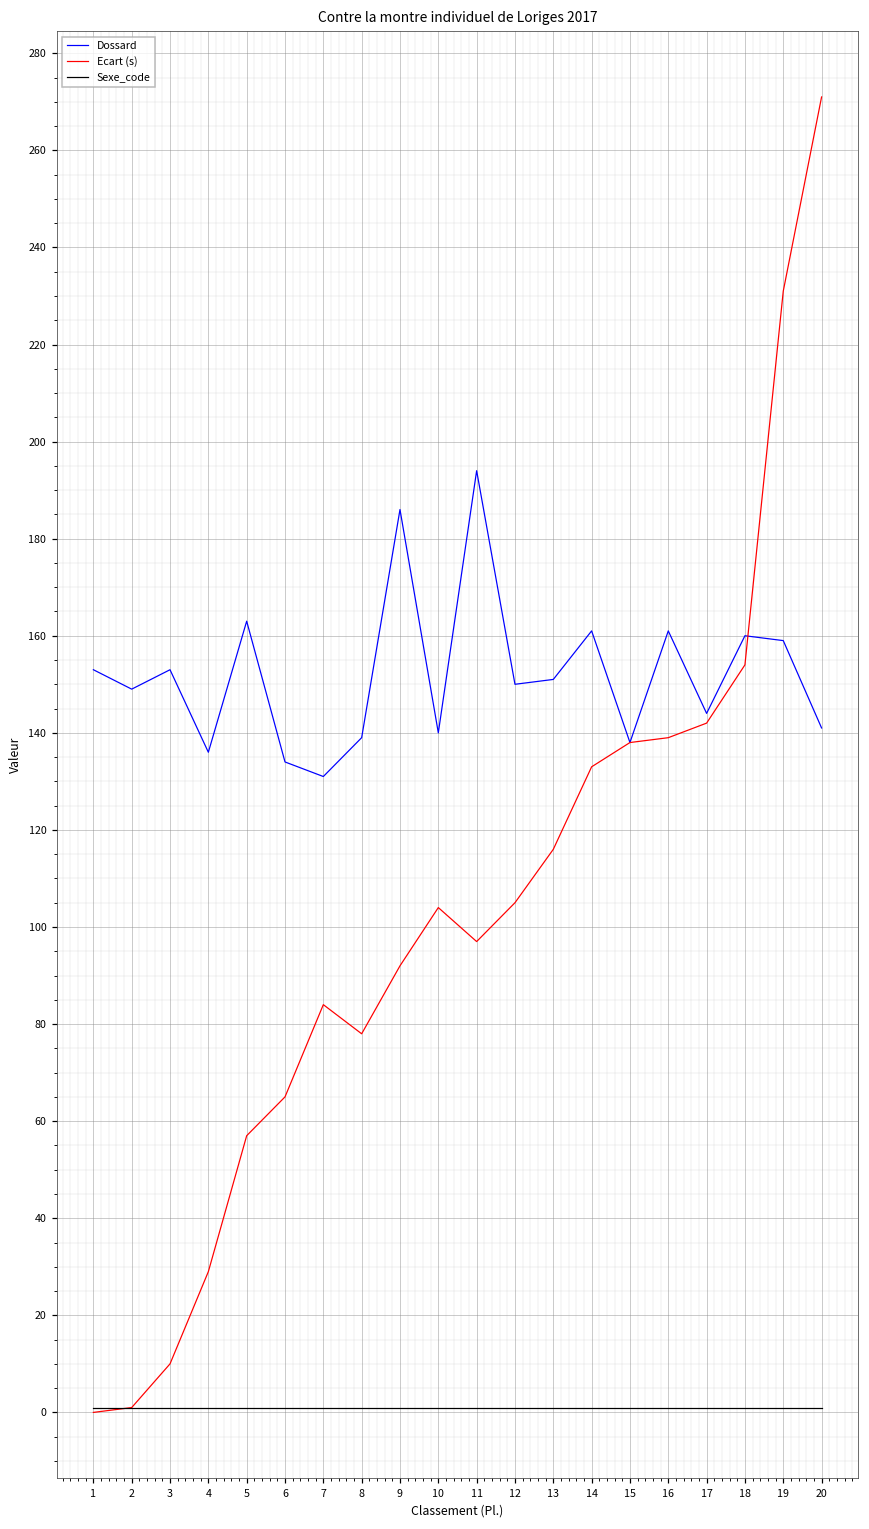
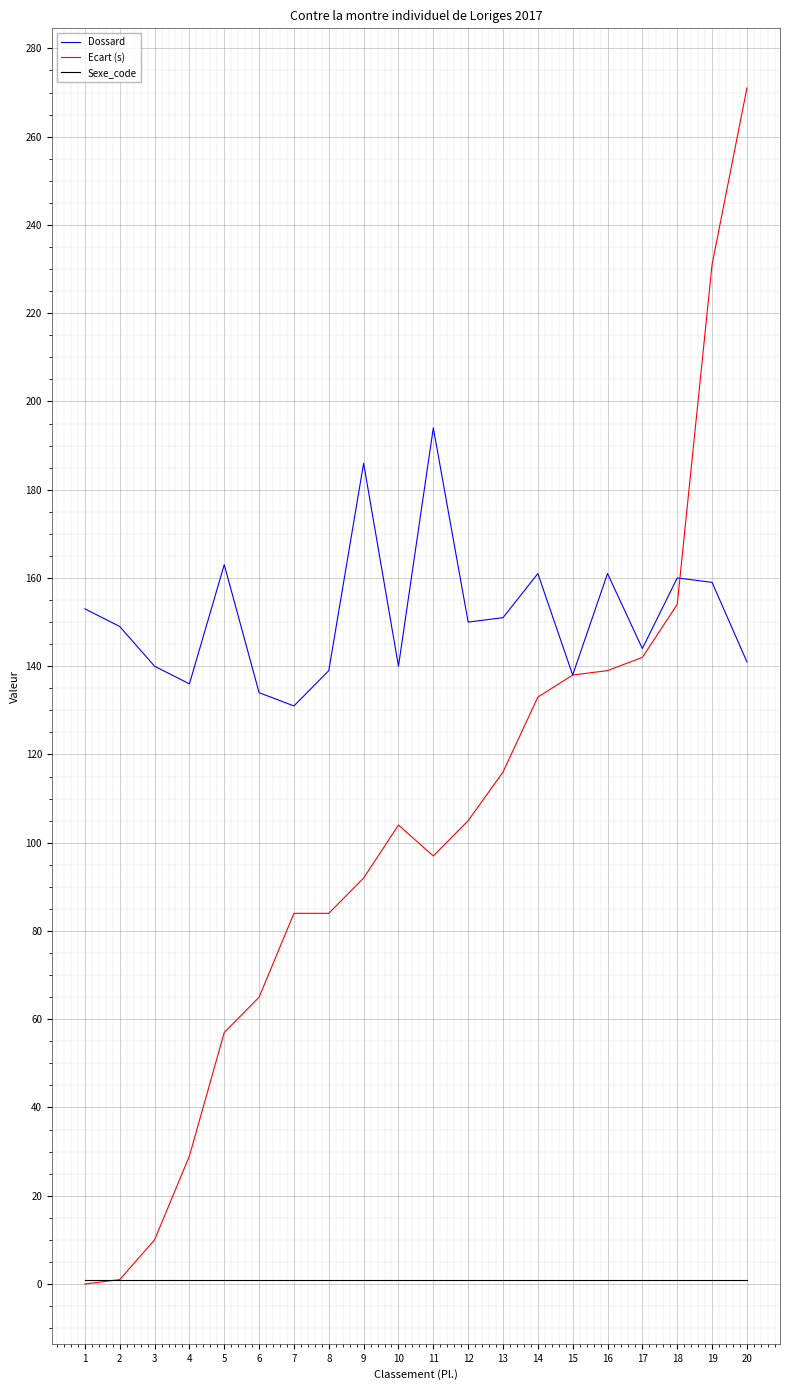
Dossard, 3: 153 -> 140
Ecart (s), 8: 78 -> 84
